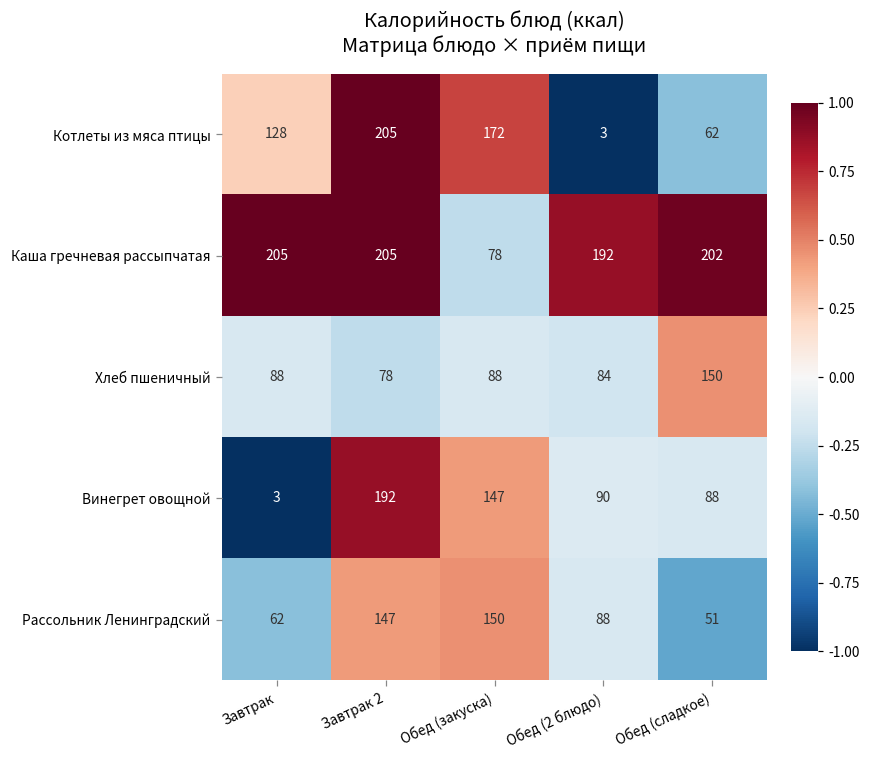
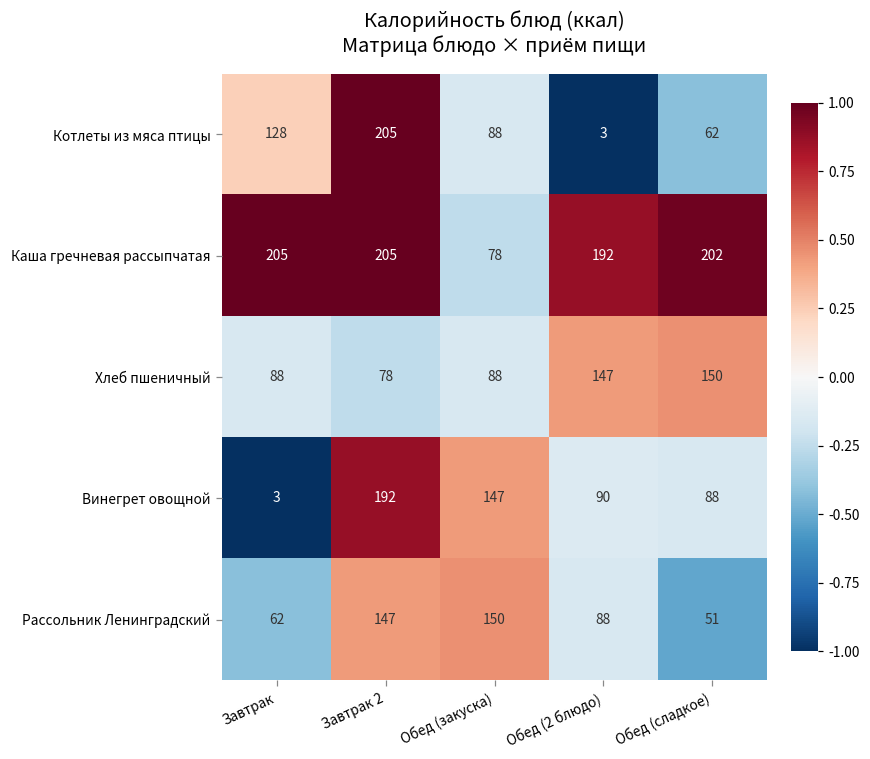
Котлеты из мяса птицы, Обед (закуска): 172 -> 88
Хлеб пшеничный, Обед (2 блюдо): 84 -> 147
